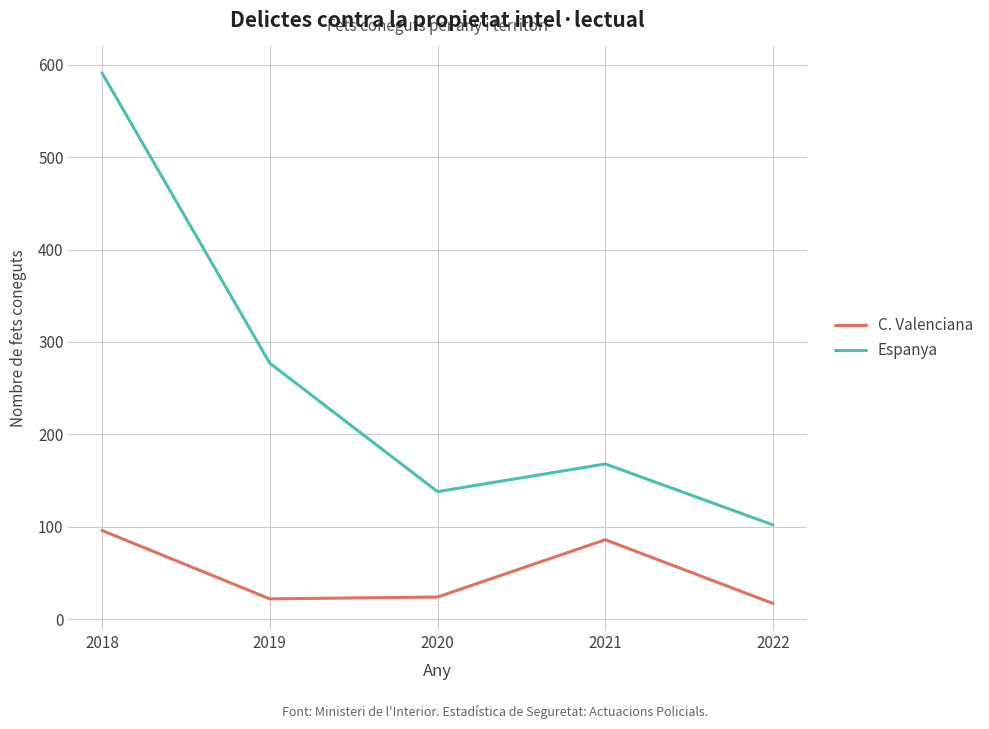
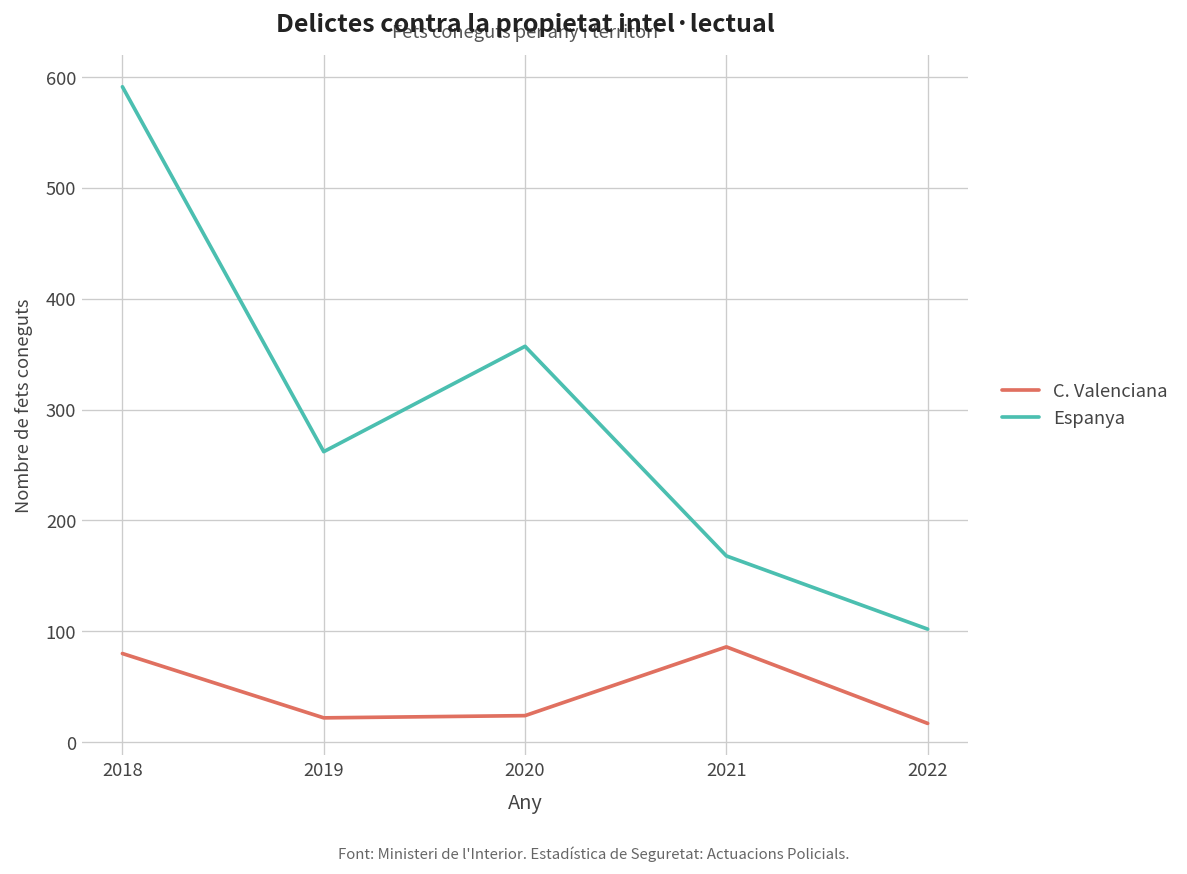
C. Valenciana, 2018: 100 -> 80
Espanya, 2019: 280 -> 260
Espanya, 2020: 140 -> 360
